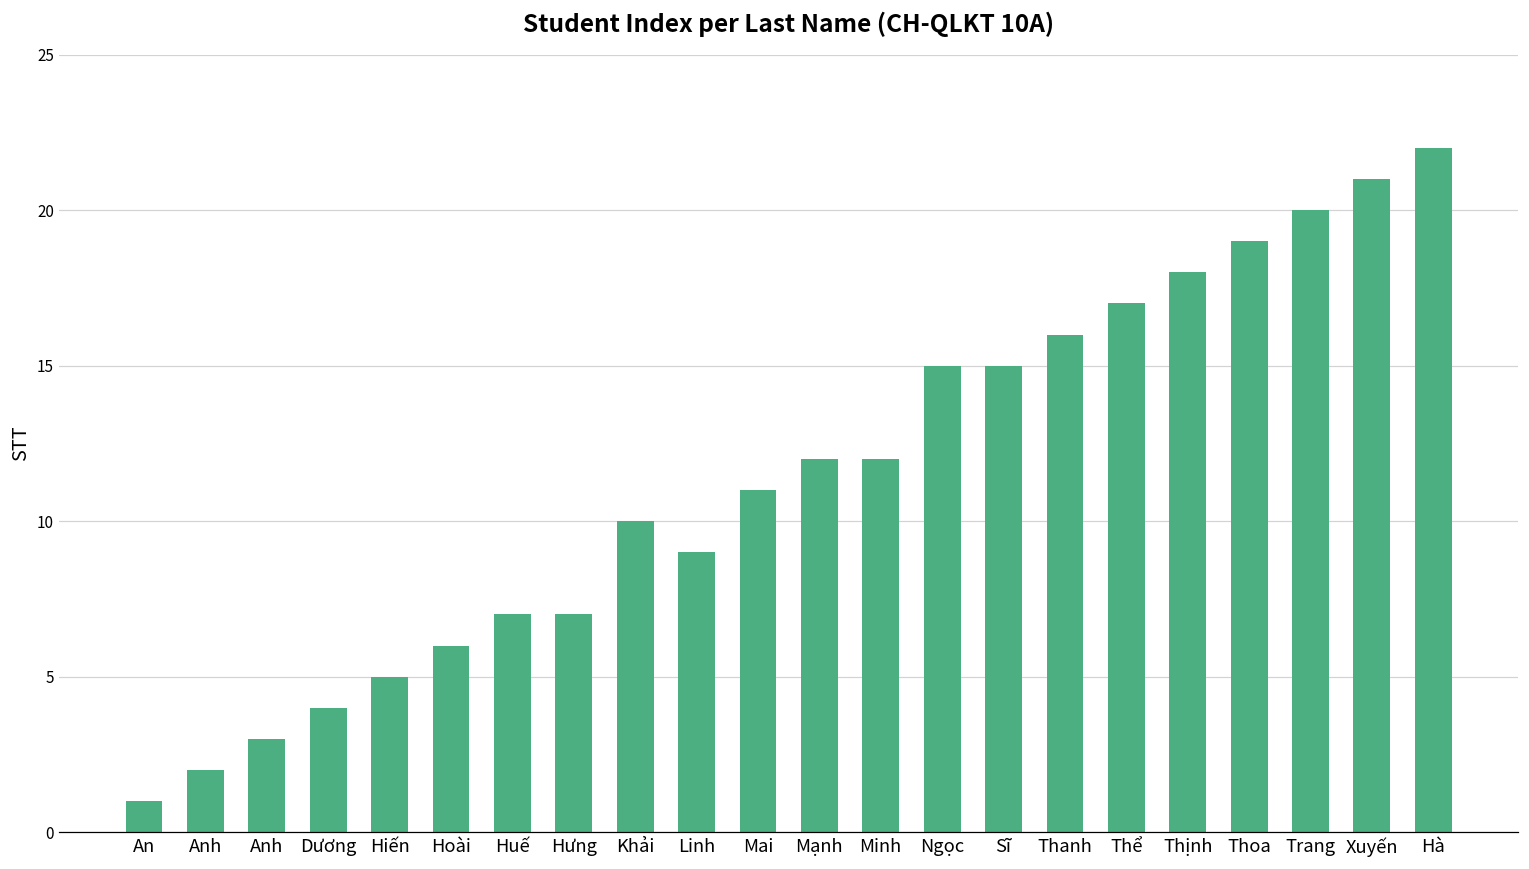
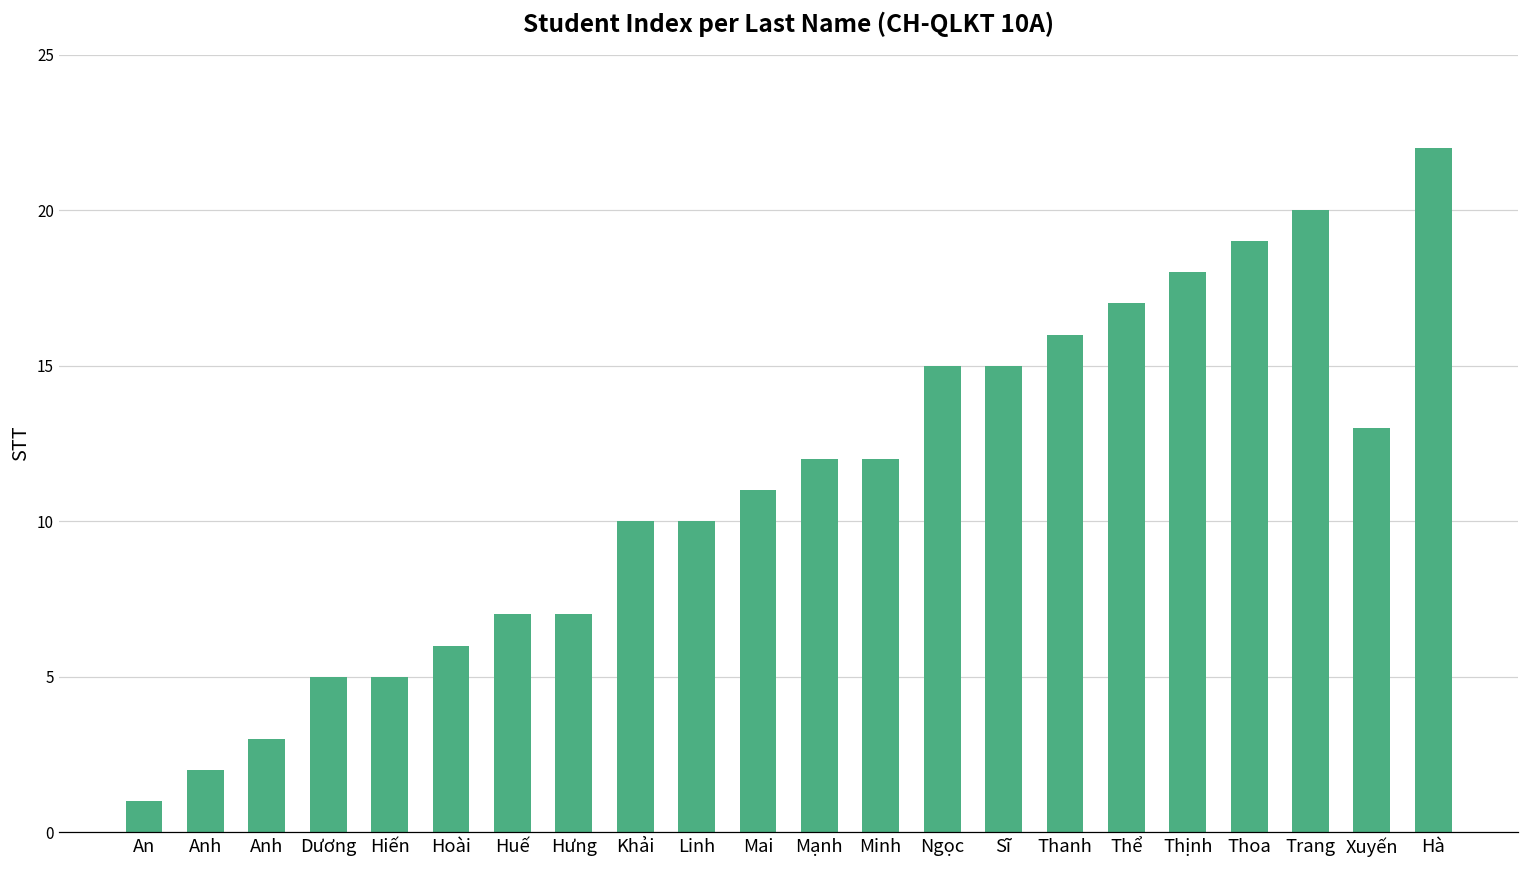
Dương: 4 -> 5
Linh: 9 -> 10
Xuyến: 21 -> 13
